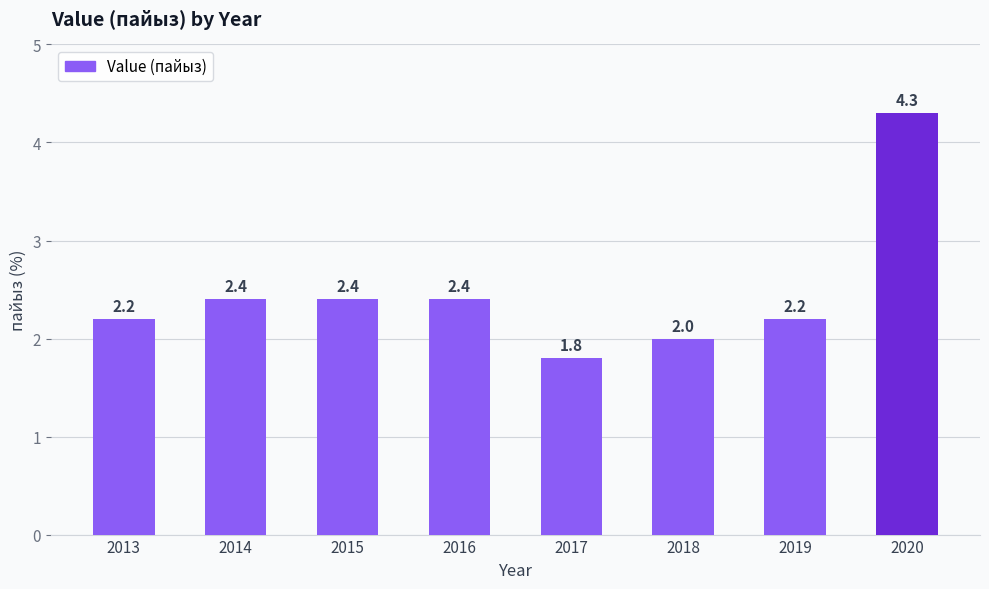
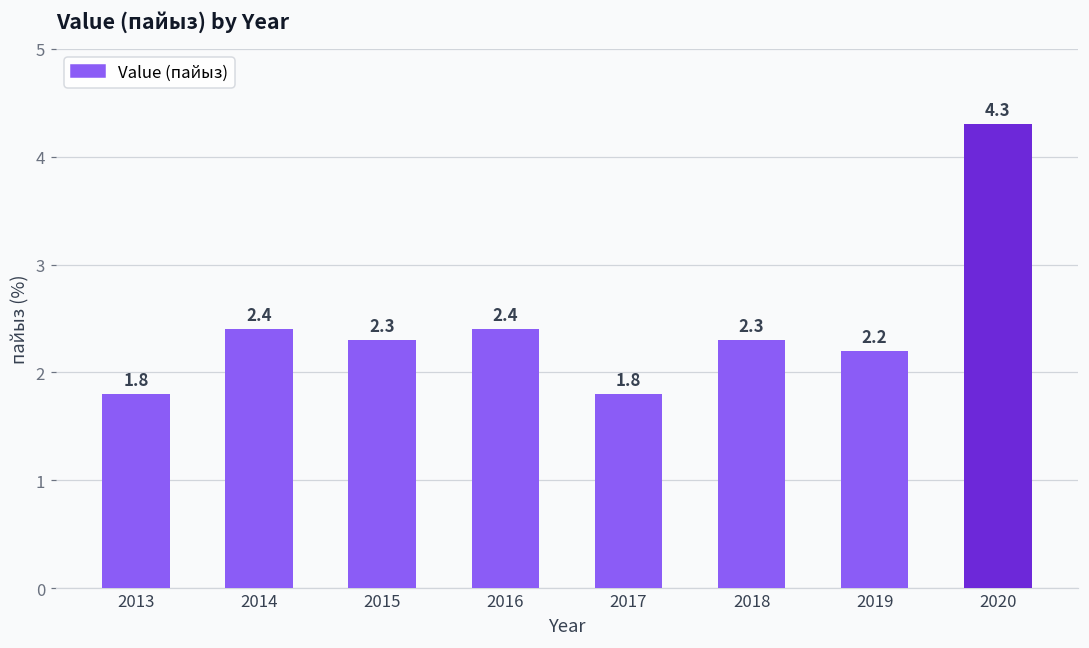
2013: 2.2 -> 1.8
2015: 2.4 -> 2.3
2018: 2.0 -> 2.3
